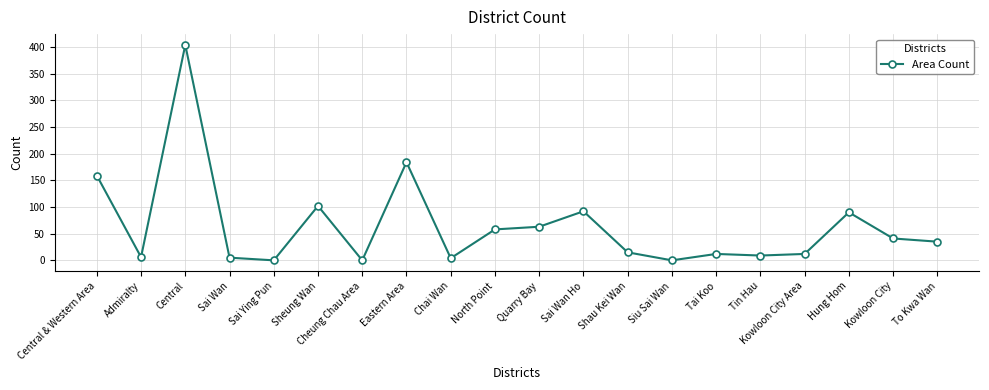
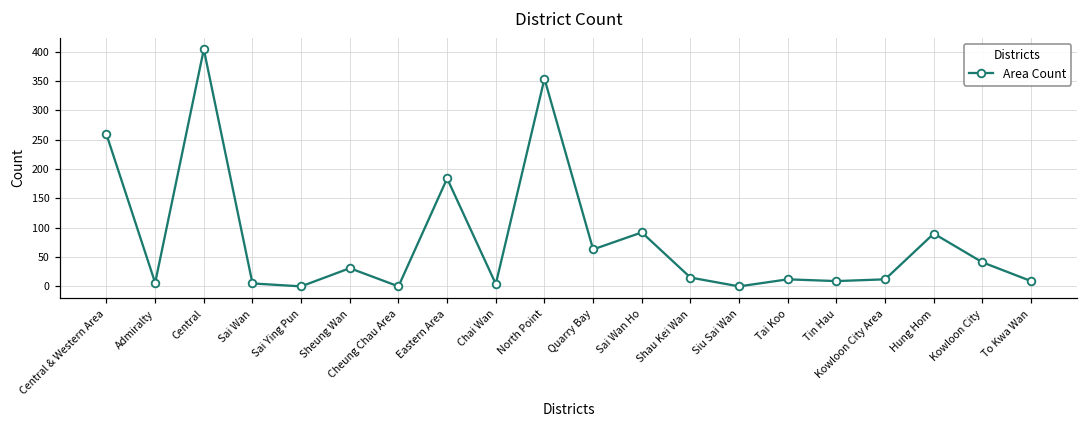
Central & Western Area: 160 -> 260
Sheung Wan: 100 -> 30
North Point: 60 -> 350
To Kwa Wan: 40 -> 10
